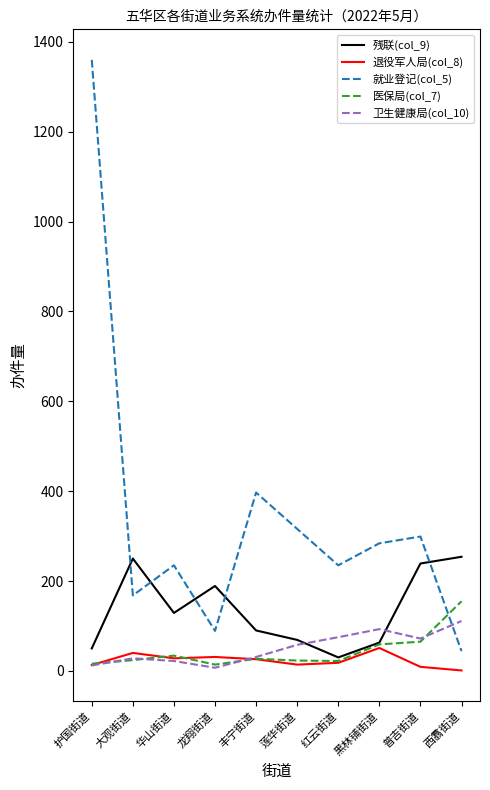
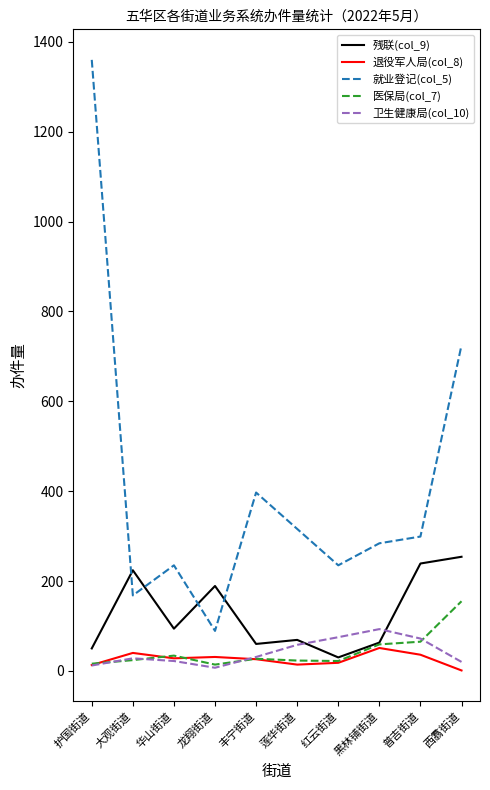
残联(col_9), 大观街道: 250 -> 220
残联(col_9), 华山街道: 130 -> 90
残联(col_9), 丰宁街道: 90 -> 60
退役军人局(col_8), 普吉街道: 10 -> 40
就业登记(col_5), 西翥街道: 40 -> 730
卫生健康局(col_10), 西翥街道: 110 -> 20
